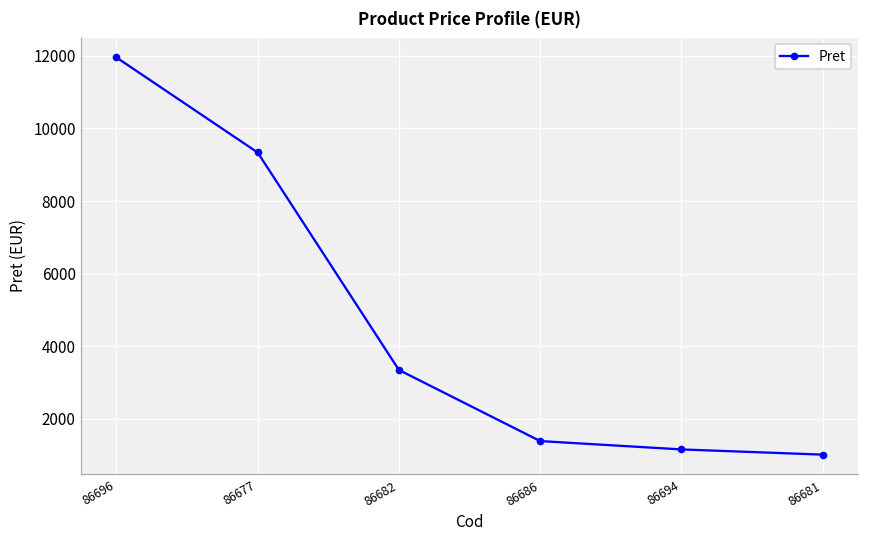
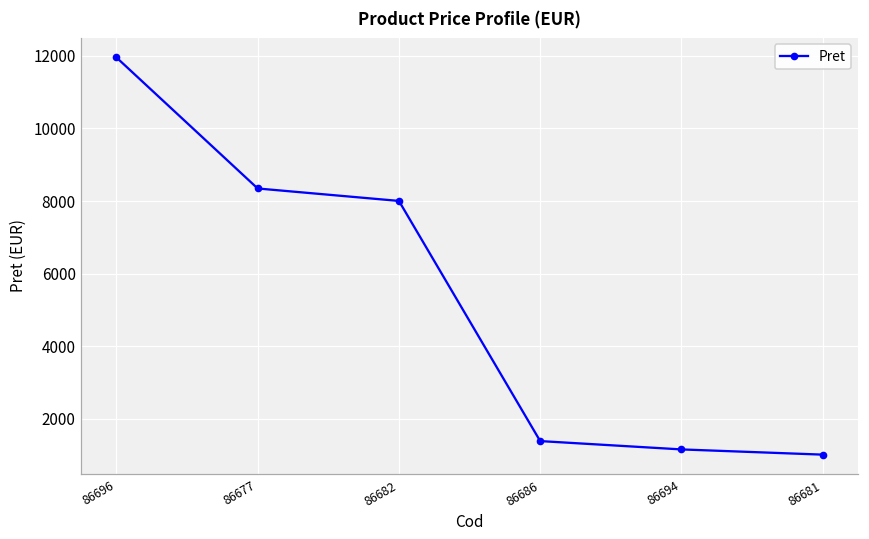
86677: 9300 -> 8300
86682: 3300 -> 8000
